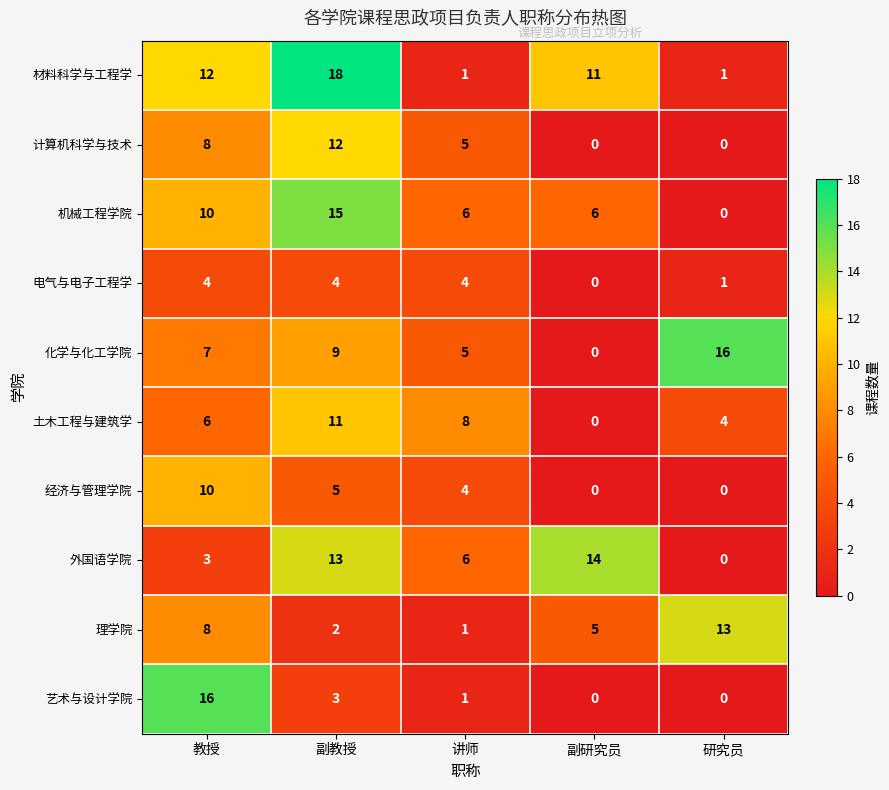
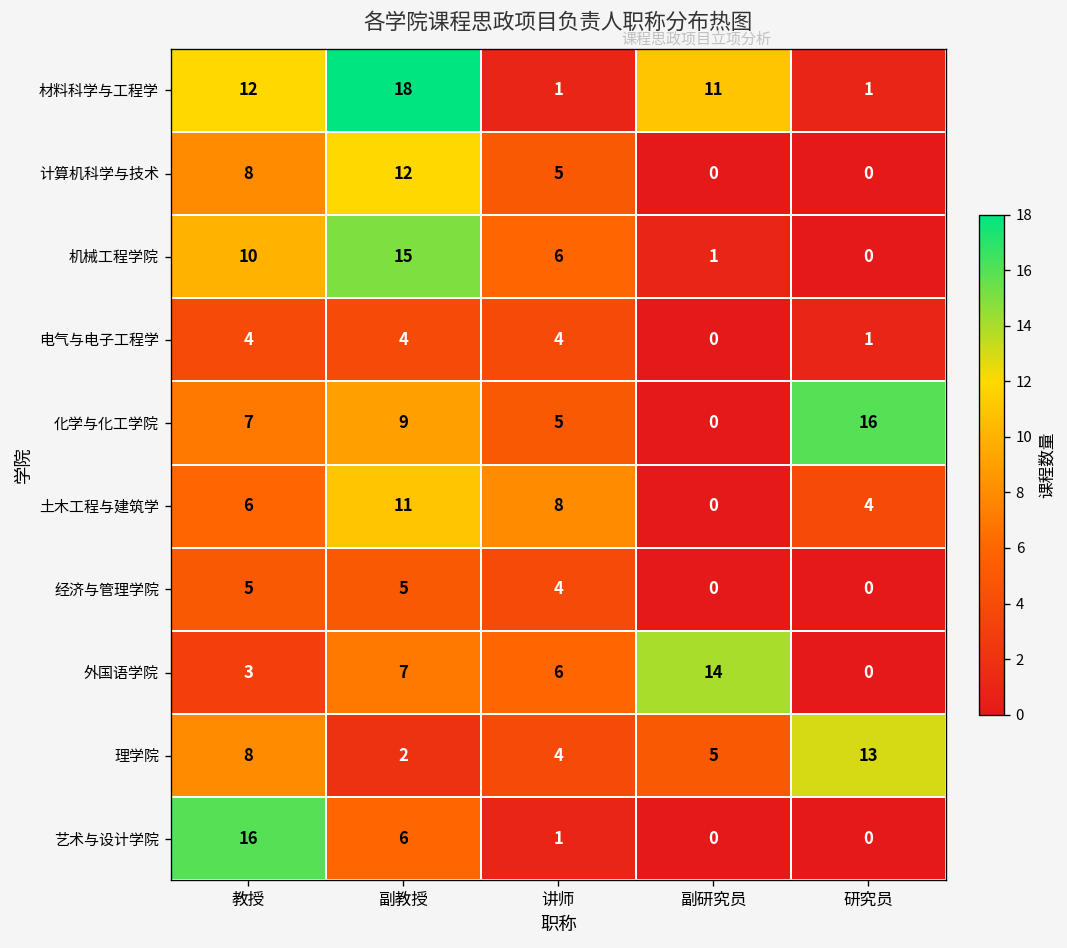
机械工程学院, 副研究员: 6 -> 1
经济与管理学院, 教授: 10 -> 5
外国语学院, 副教授: 13 -> 7
理学院, 讲师: 1 -> 4
艺术与设计学院, 副教授: 3 -> 6
